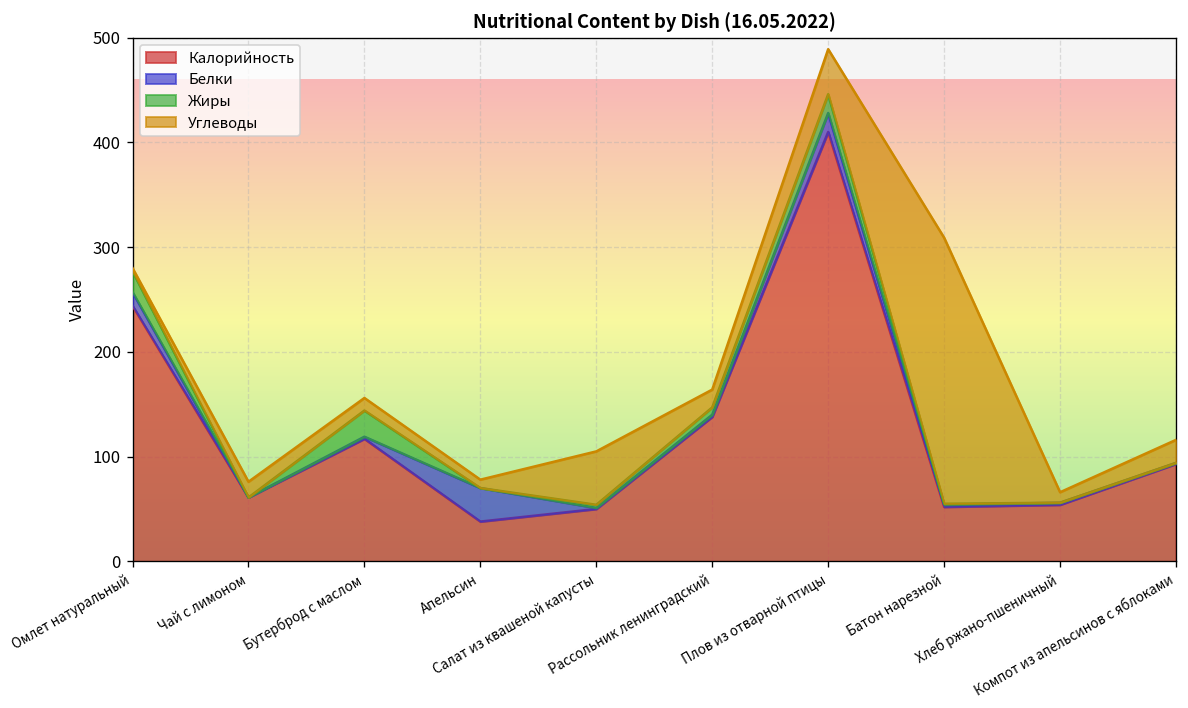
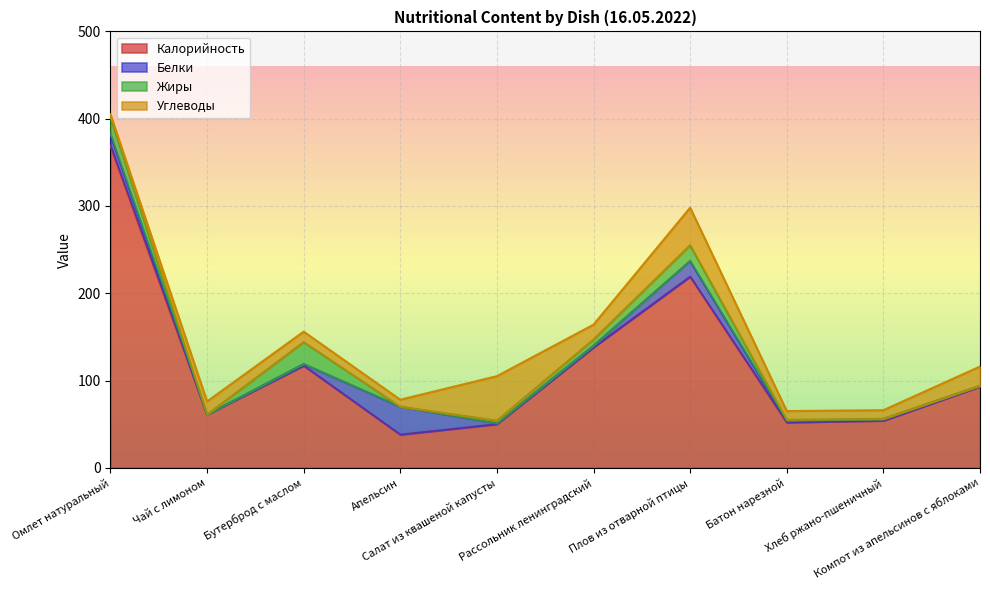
Калорийность, Омлет натуральный: 240 -> 370
Калорийность, Плов из отварной птицы: 410 -> 220
Углеводы, Батон нарезной: 250 -> 10
